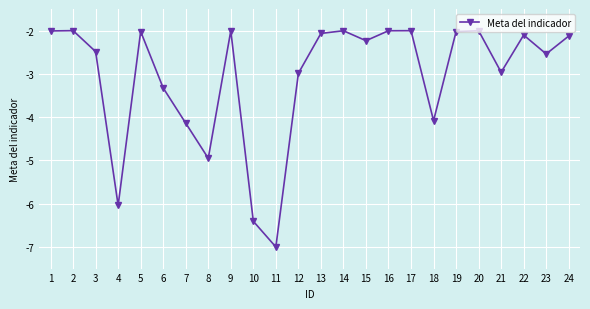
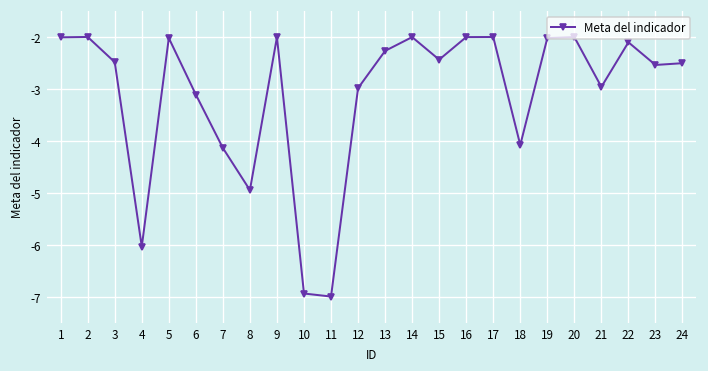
6: -3.3 -> -3.1
10: -6.4 -> -6.9
13: -2.1 -> -2.3
15: -2.2 -> -2.4
24: -2.1 -> -2.5
